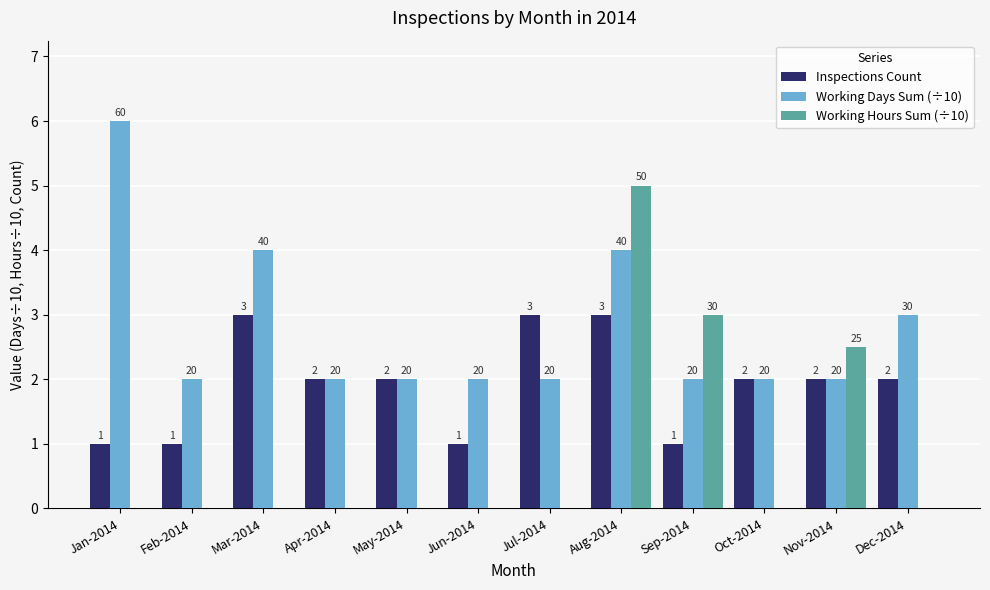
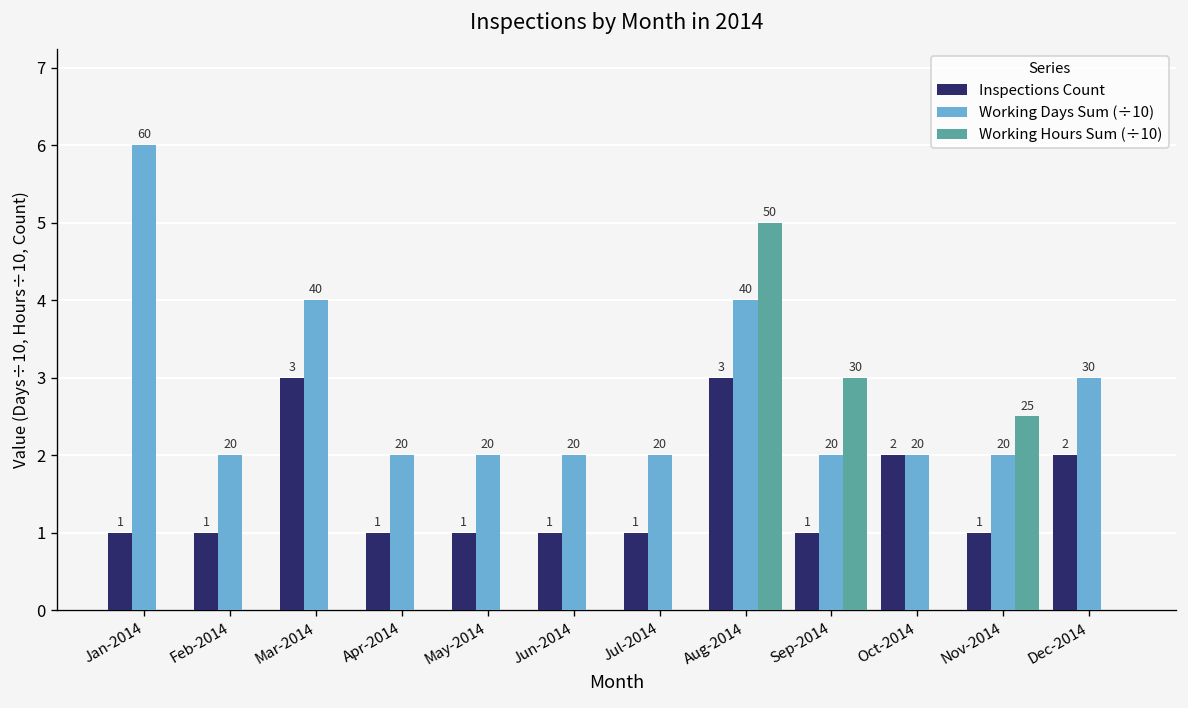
Inspections Count, Apr-2014: 2 -> 1
Inspections Count, May-2014: 2 -> 1
Inspections Count, Jul-2014: 3 -> 1
Inspections Count, Nov-2014: 2 -> 1
